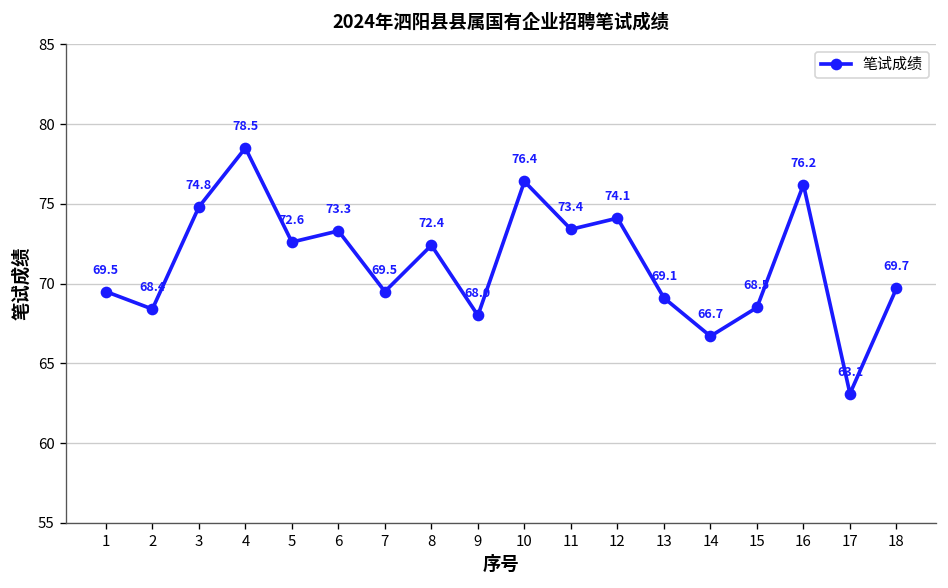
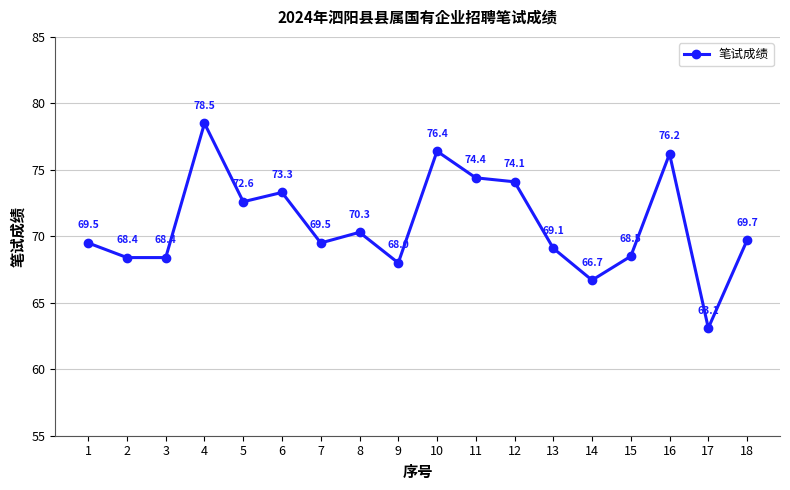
3: 74.8 -> 68.4
8: 72.4 -> 70.3
11: 73.4 -> 74.4
